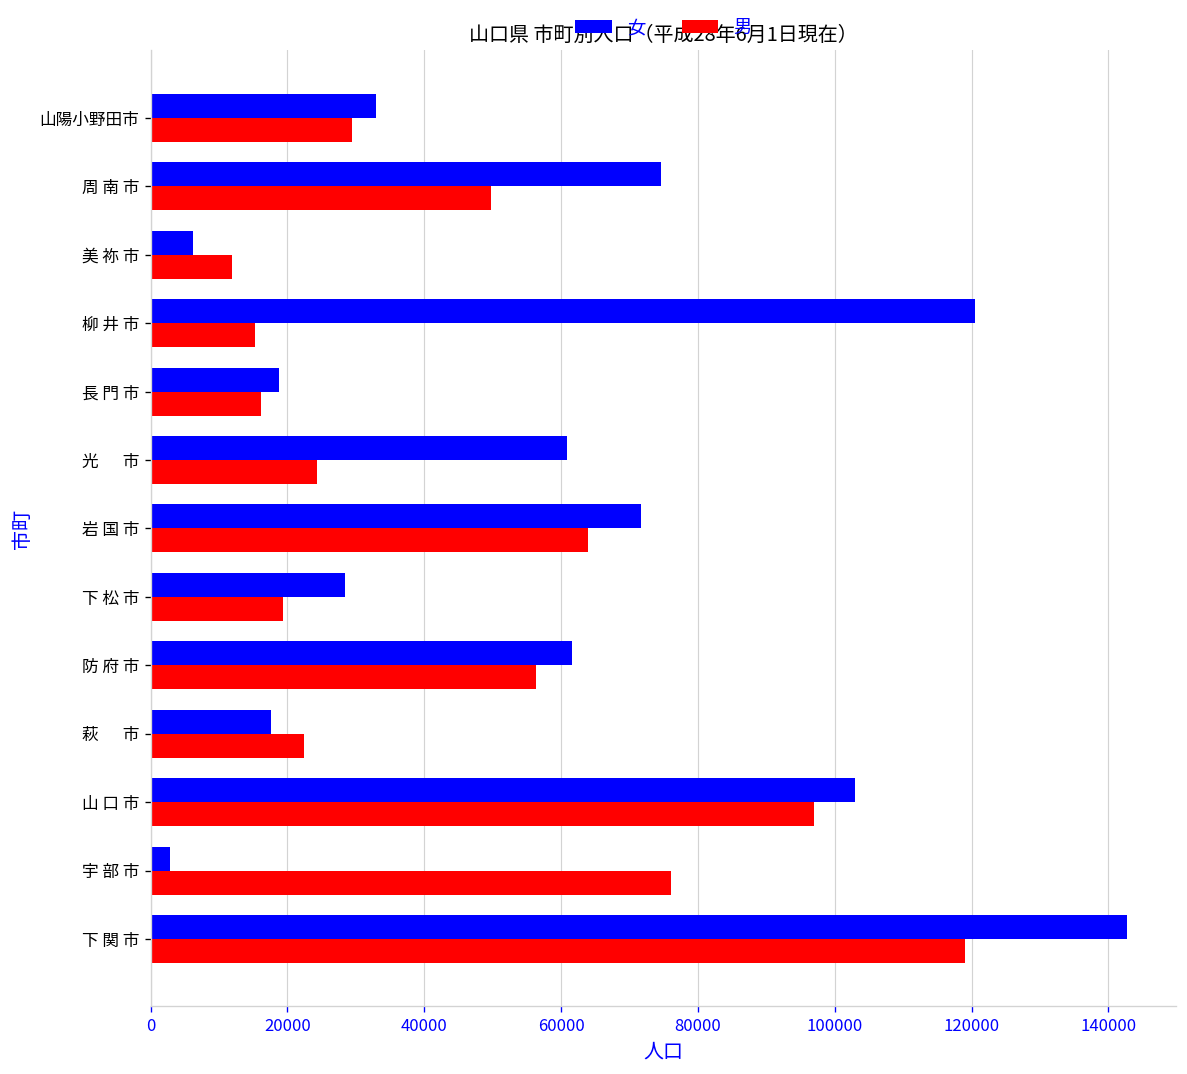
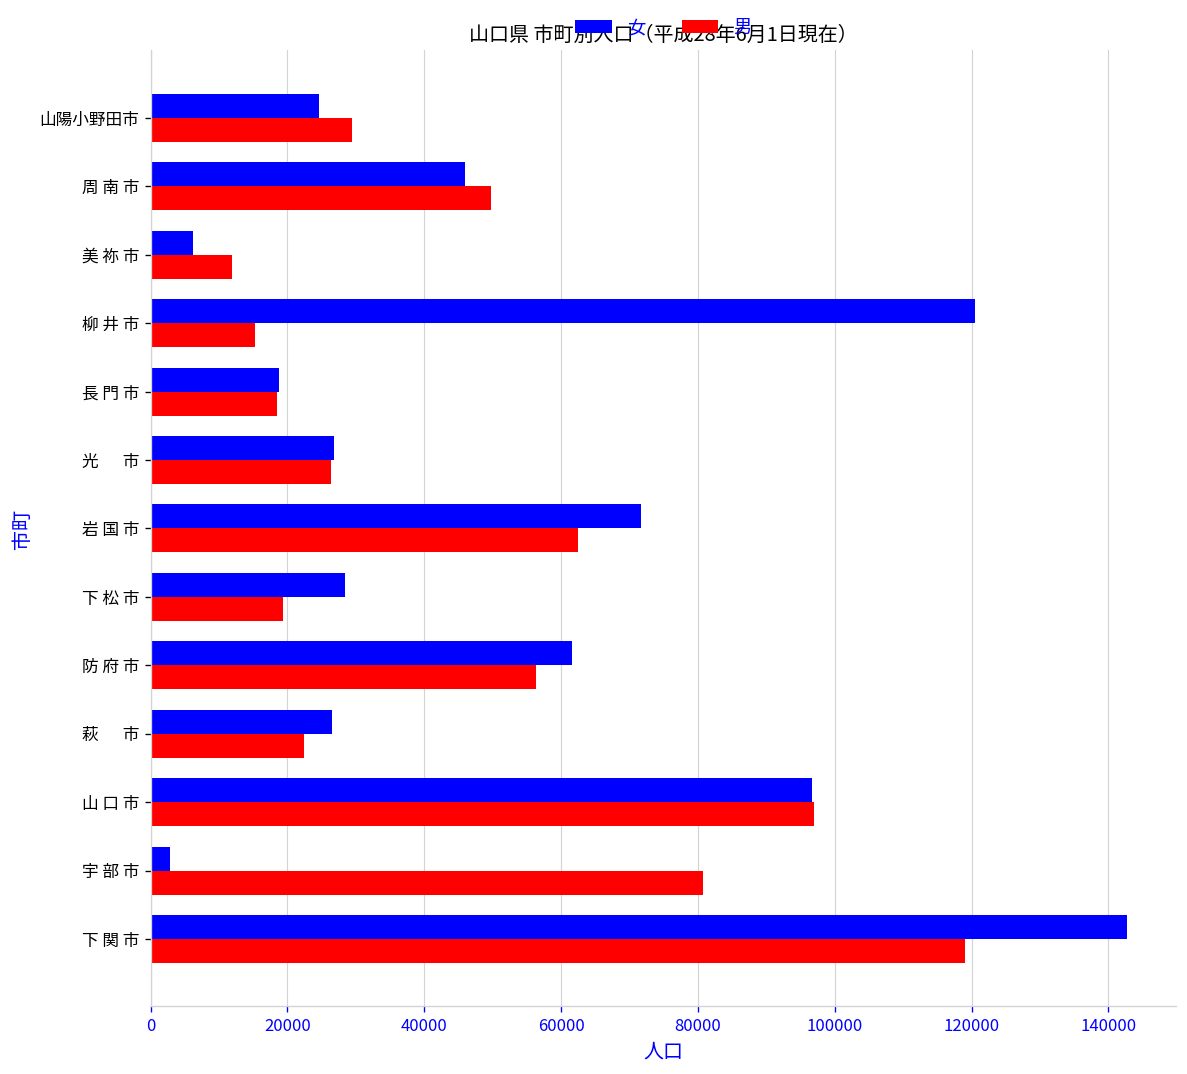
女, 山陽小野田市: 33000 -> 25000
女, 周 南 市: 75000 -> 46000
男, 長 門 市: 16000 -> 19000
女, 光 市: 61000 -> 27000
男, 光 市: 24000 -> 26000
男, 岩 国 市: 64000 -> 62000
女, 萩 市: 18000 -> 27000
女, 山 口 市: 103000 -> 97000
男, 宇 部 市: 76000 -> 81000
